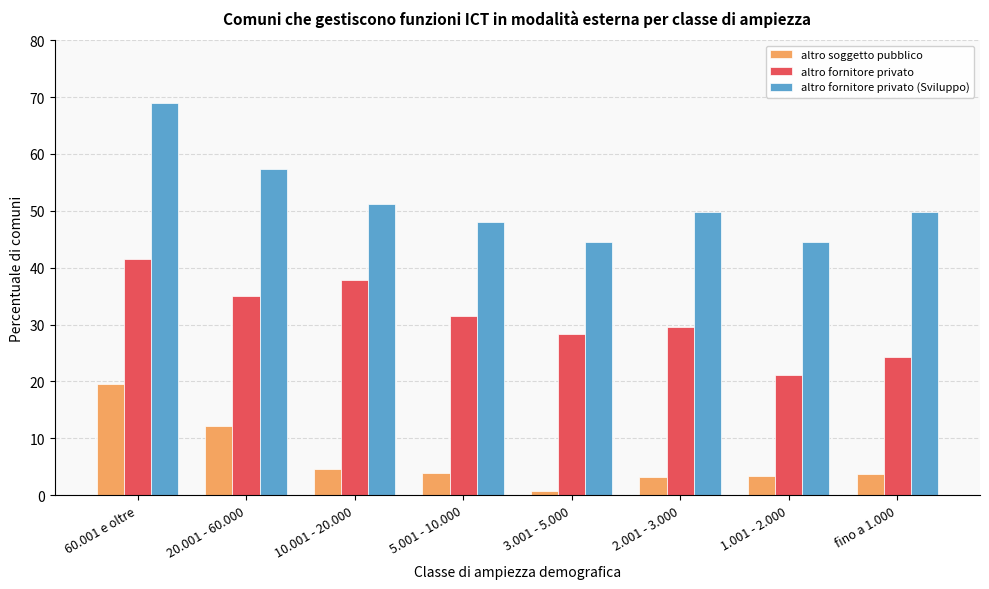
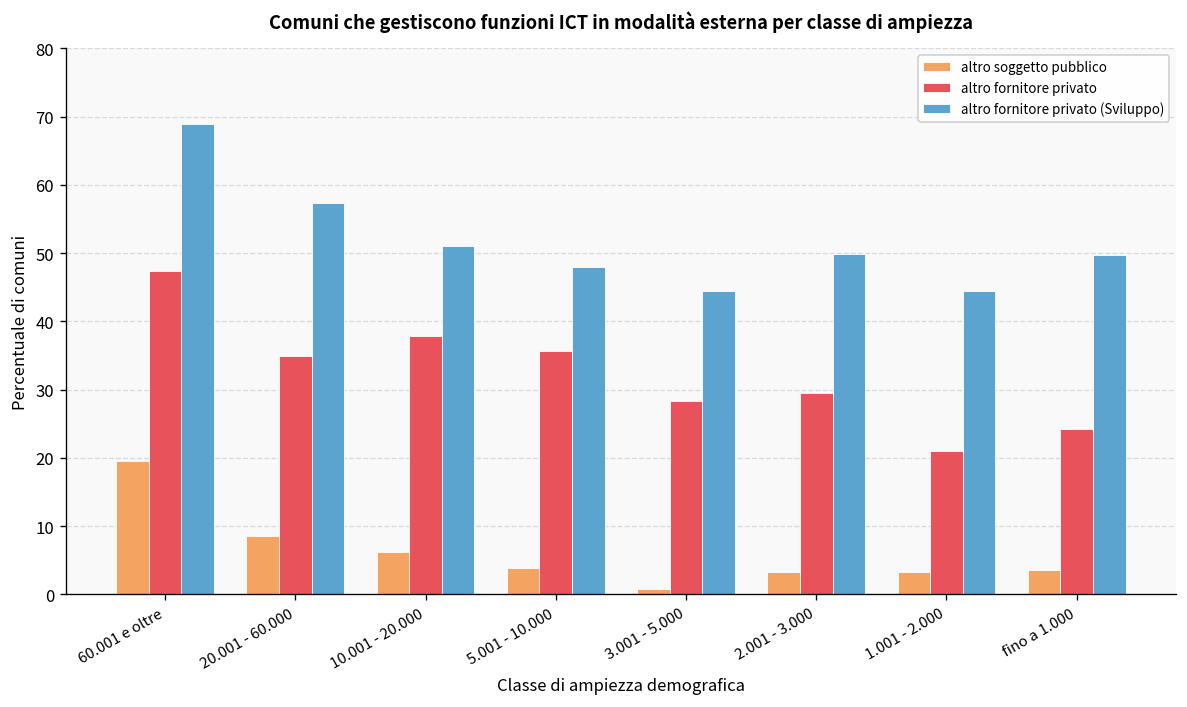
altro fornitore privato, 60.001 e oltre: 41 -> 47
altro soggetto pubblico, 20.001 - 60.000: 12 -> 9
altro soggetto pubblico, 10.001 - 20.000: 5 -> 6
altro fornitore privato, 5.001 - 10.000: 32 -> 36
